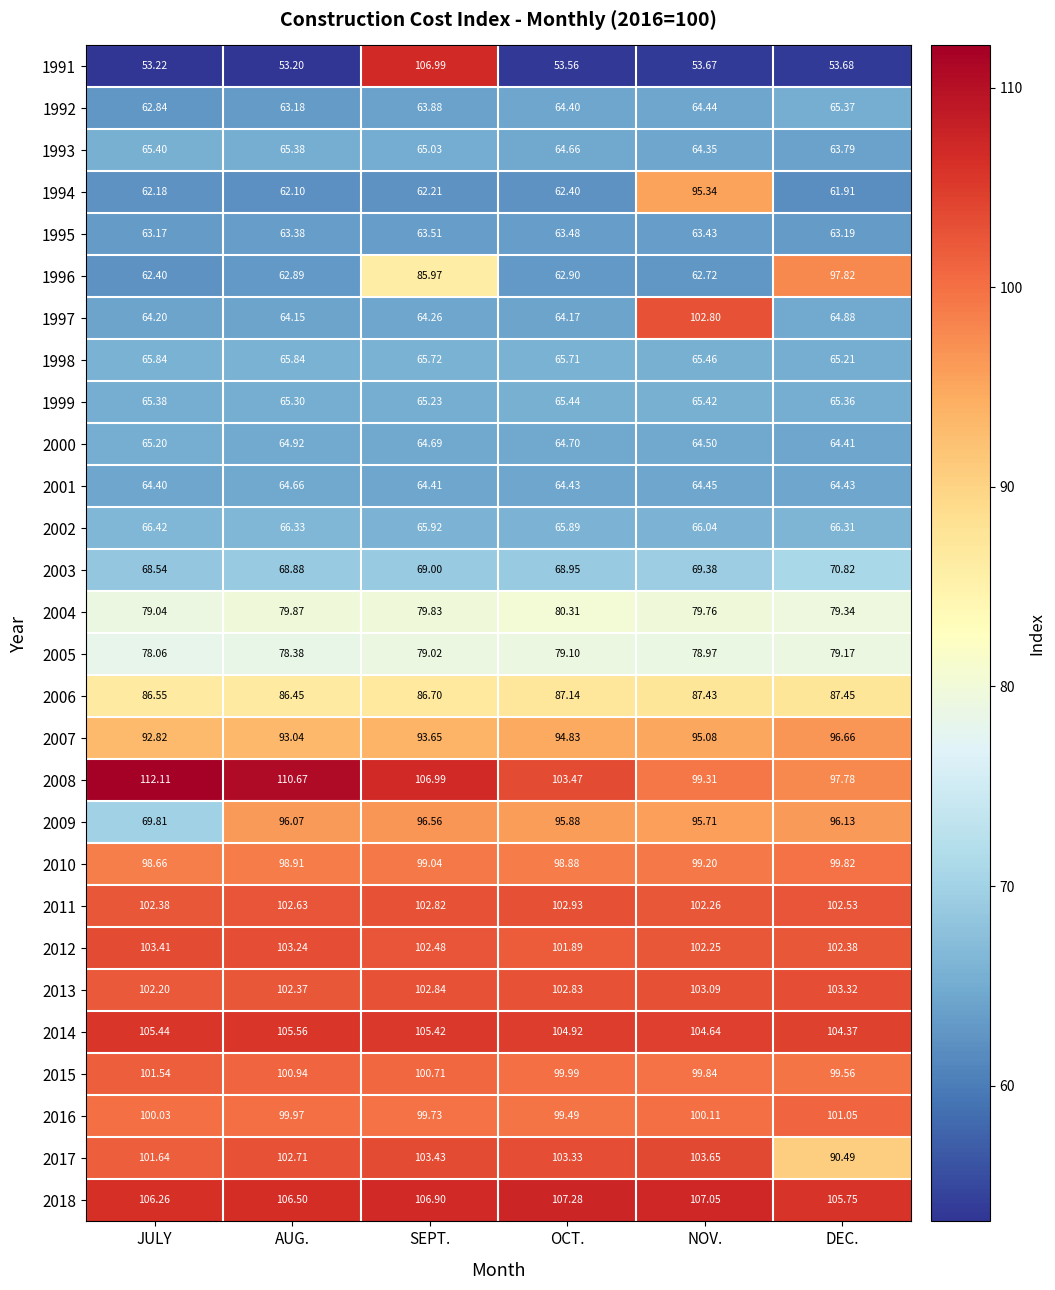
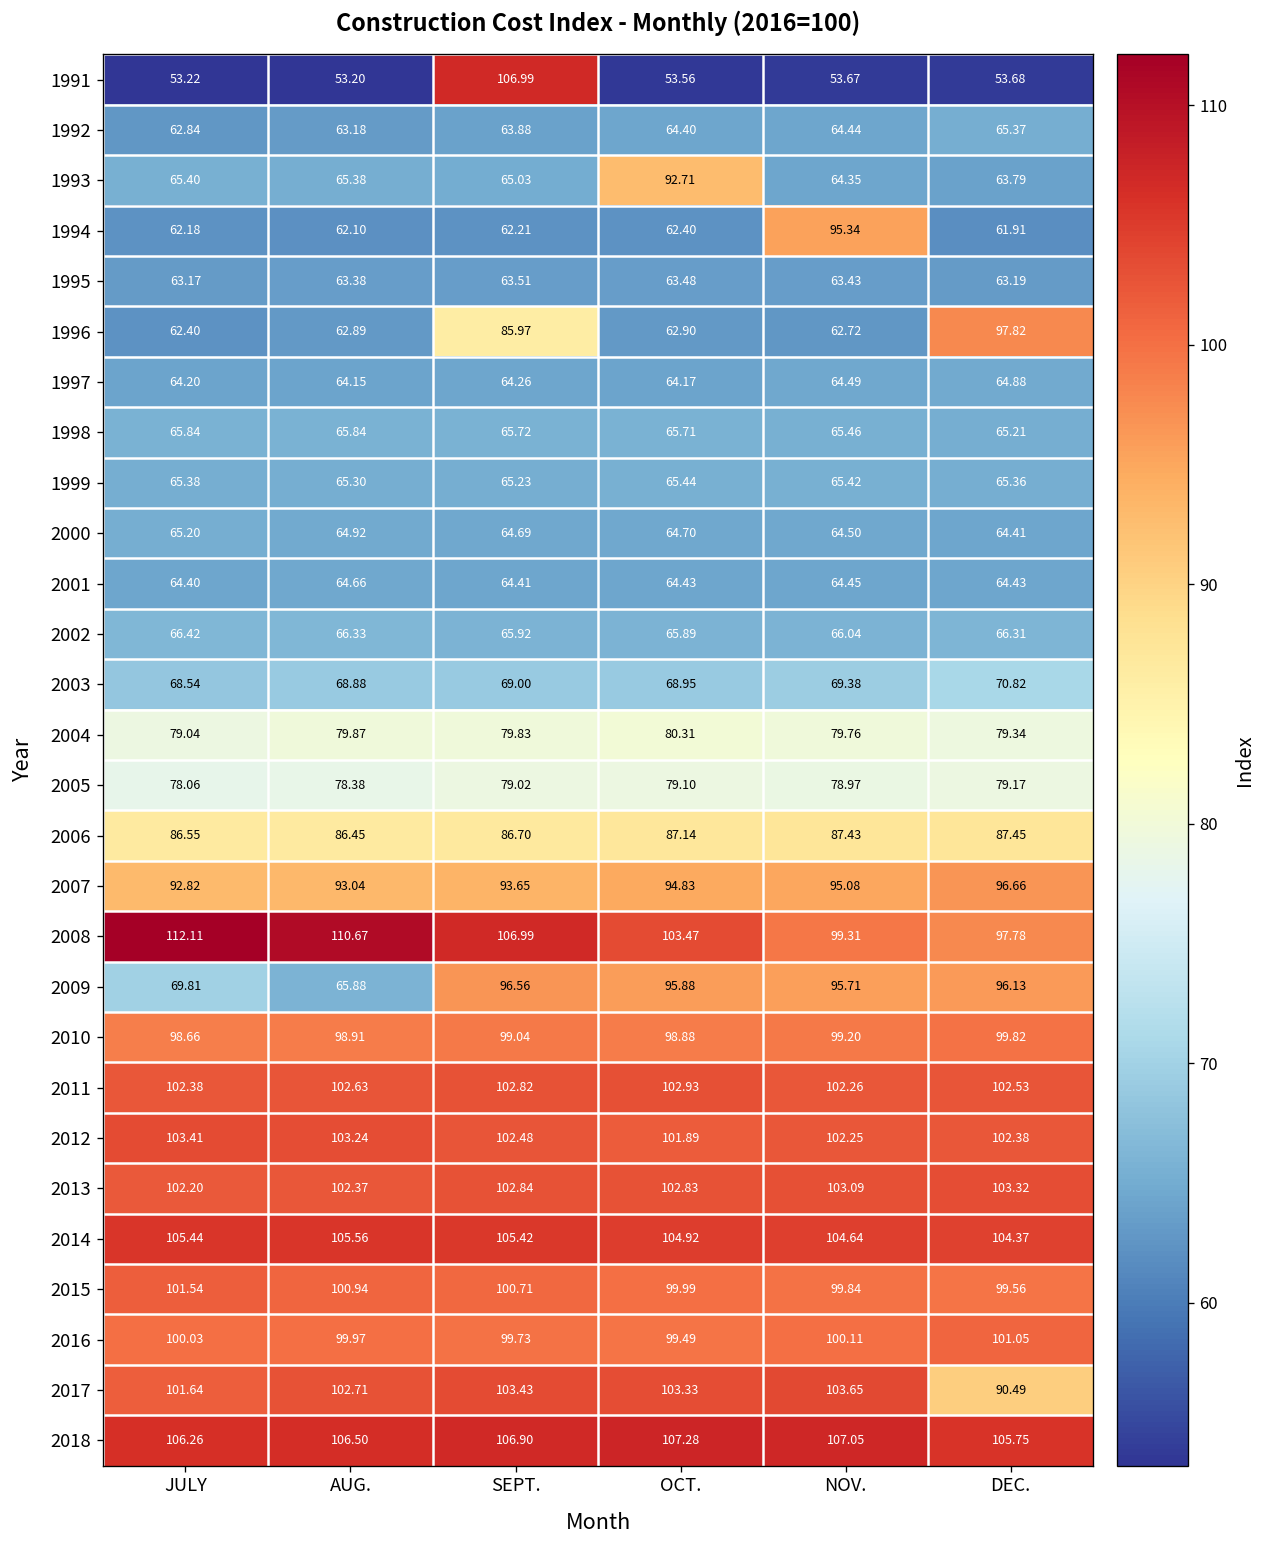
1993, OCT.: 64.66 -> 92.71
1997, NOV.: 102.80 -> 64.49
2009, AUG.: 96.07 -> 65.88
